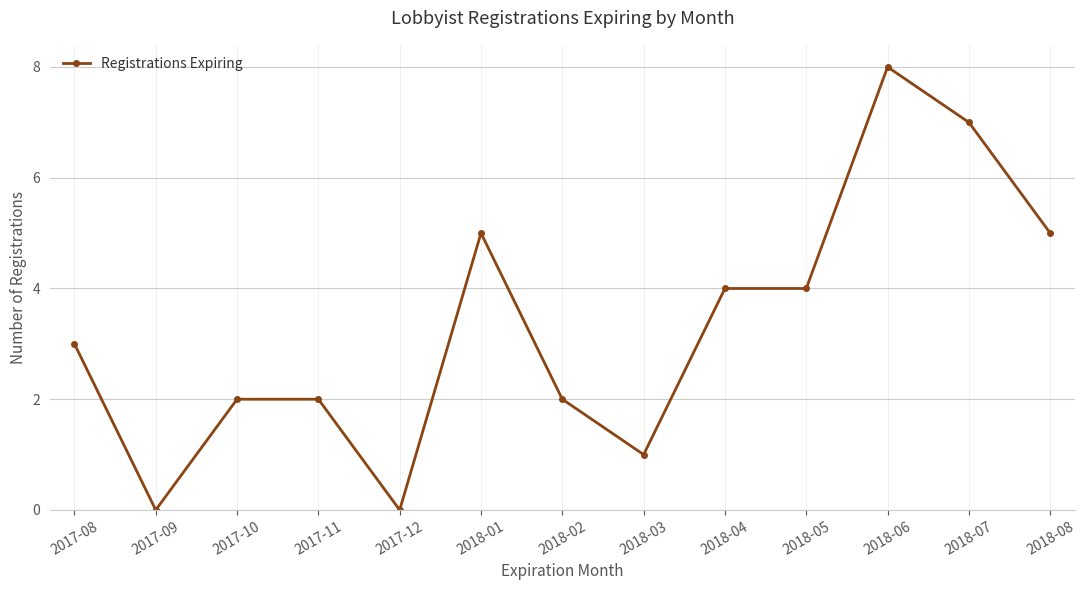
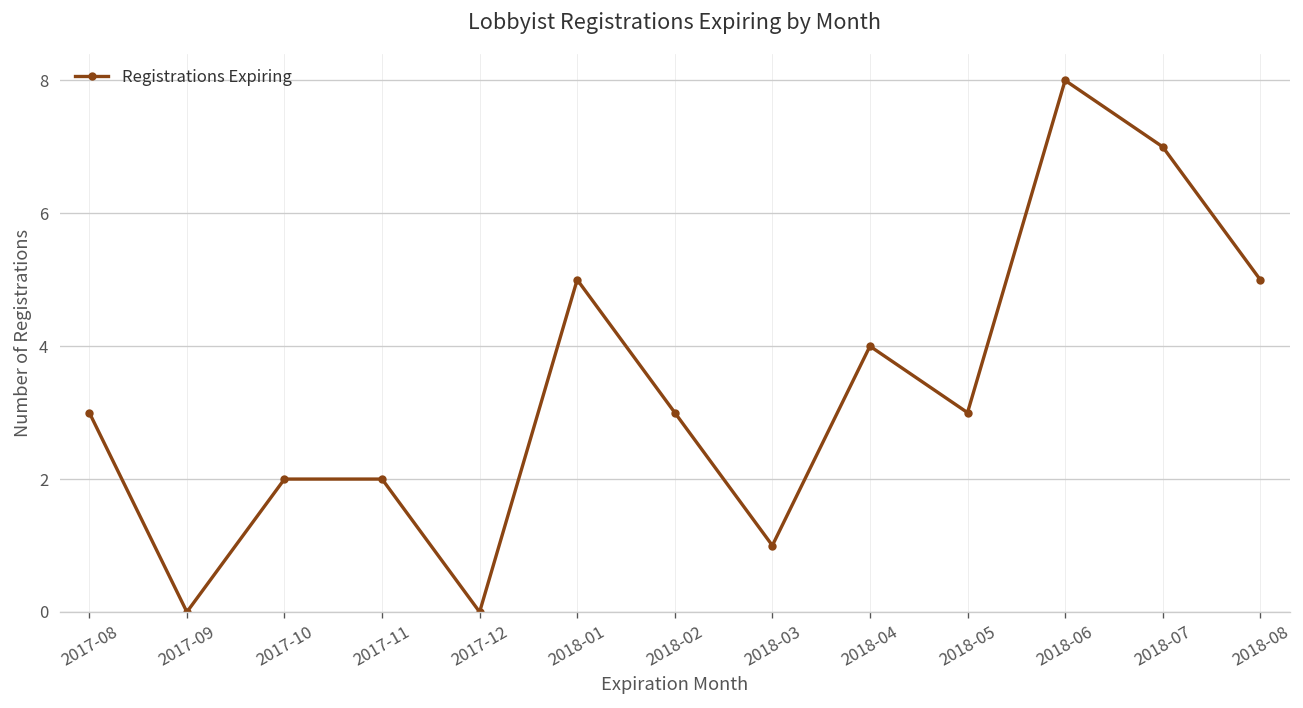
2018-02: 2 -> 3
2018-05: 4 -> 3
